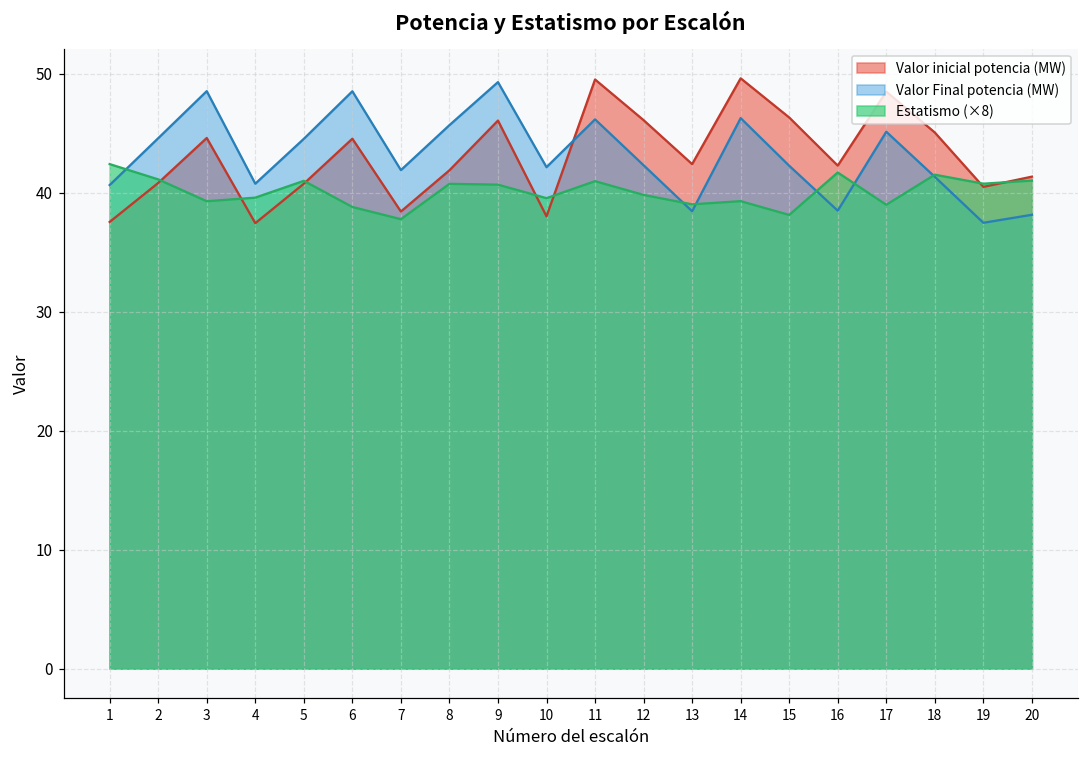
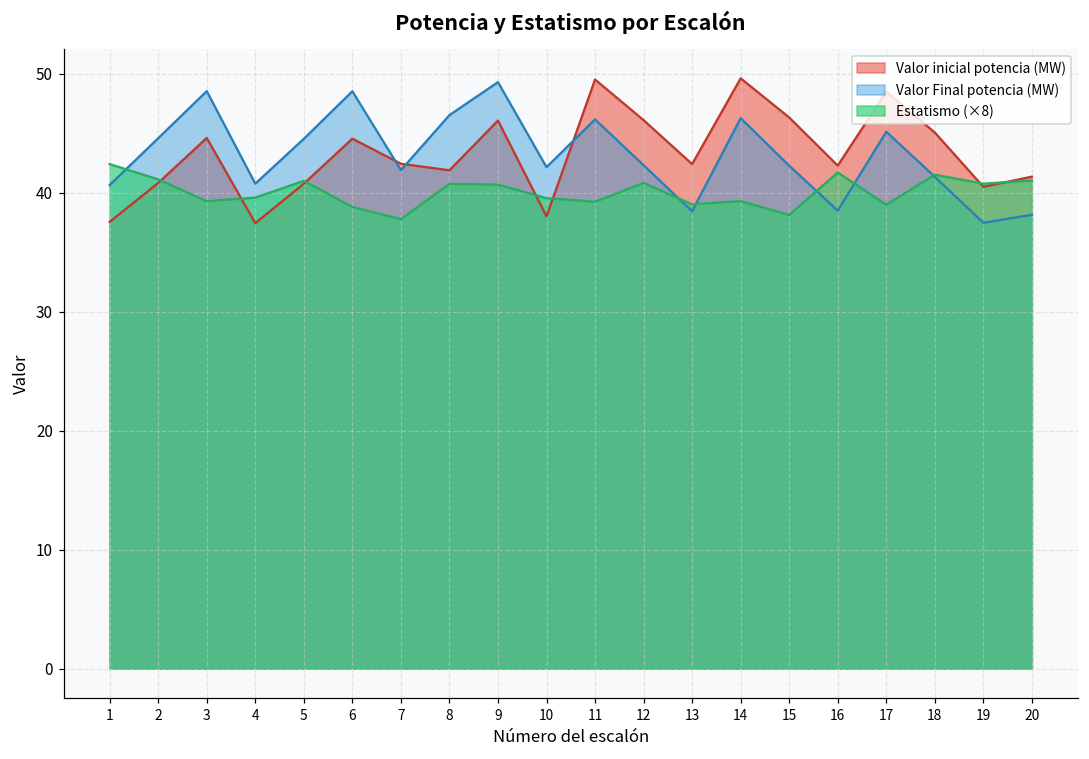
Valor inicial potencia (MW), 7: 38.4 -> 42.4
Valor Final potencia (MW), 8: 45.7 -> 46.5
Estatismo (×8), 11: 41.0 -> 39.2
Estatismo (×8), 12: 39.8 -> 40.8
